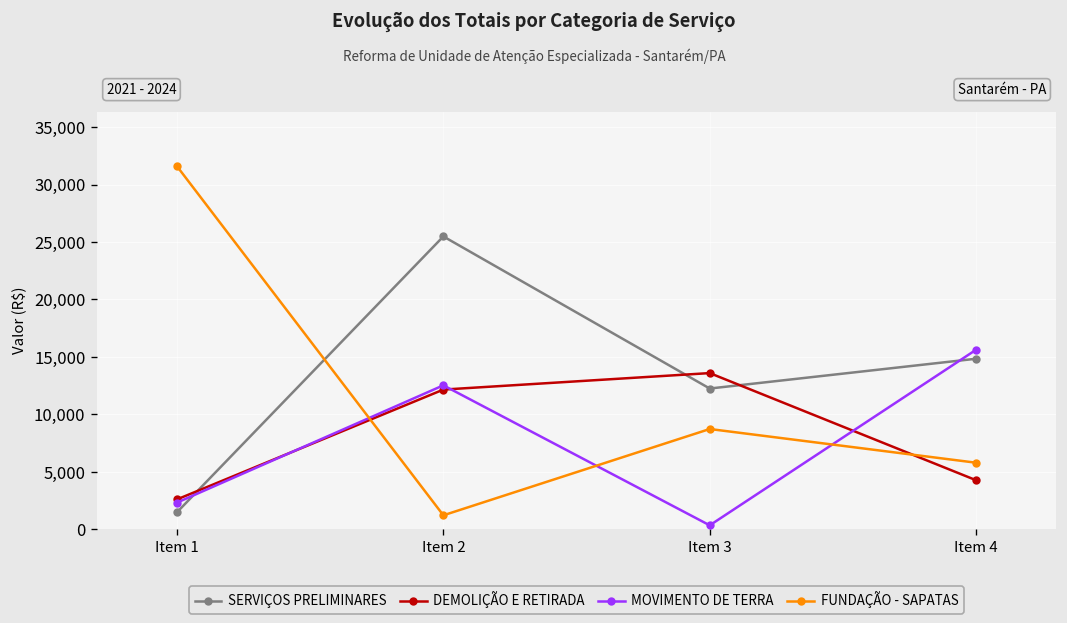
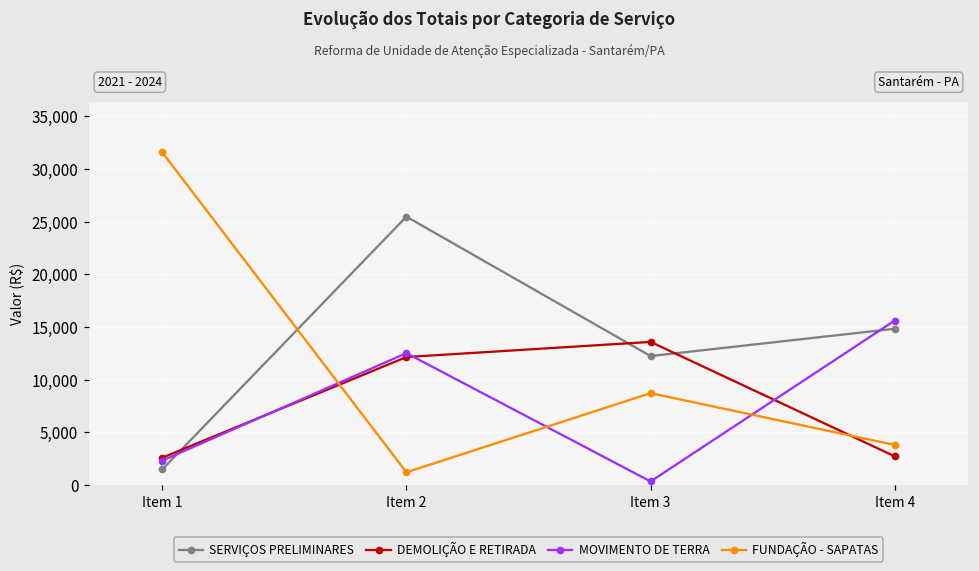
DEMOLIÇÃO E RETIRADA, Item 4: 4,000 -> 3,000
FUNDAÇÃO - SAPATAS, Item 4: 6,000 -> 4,000
